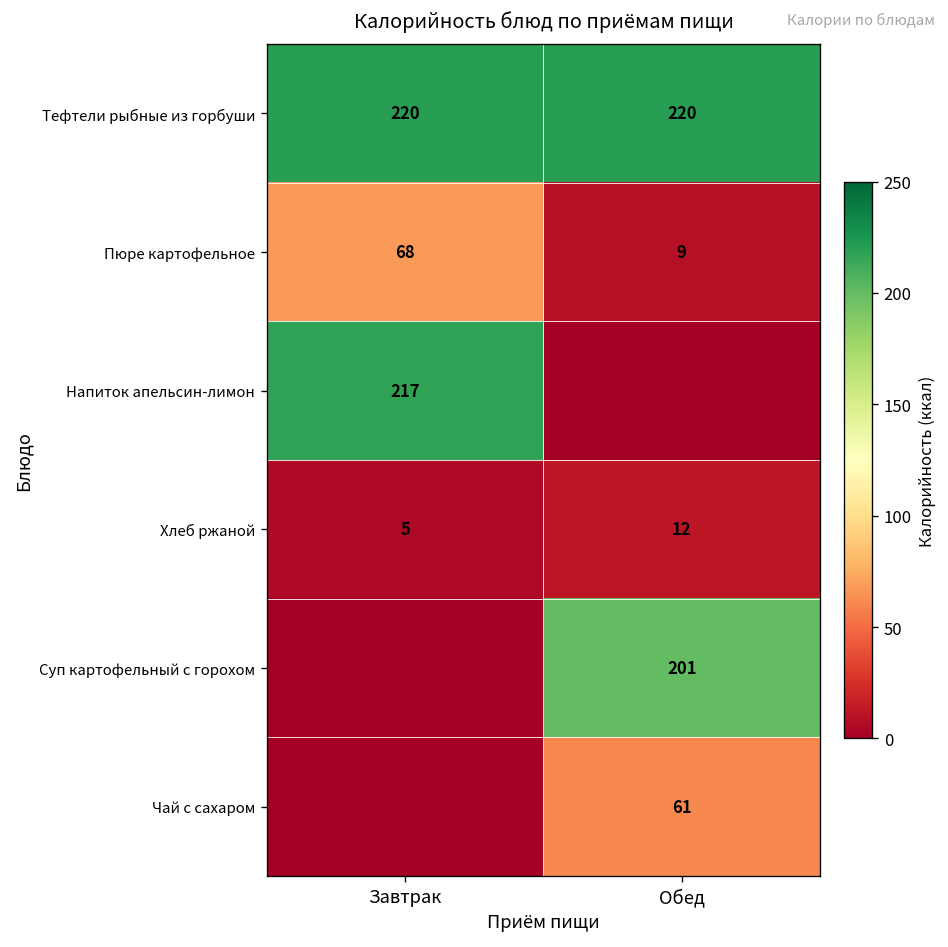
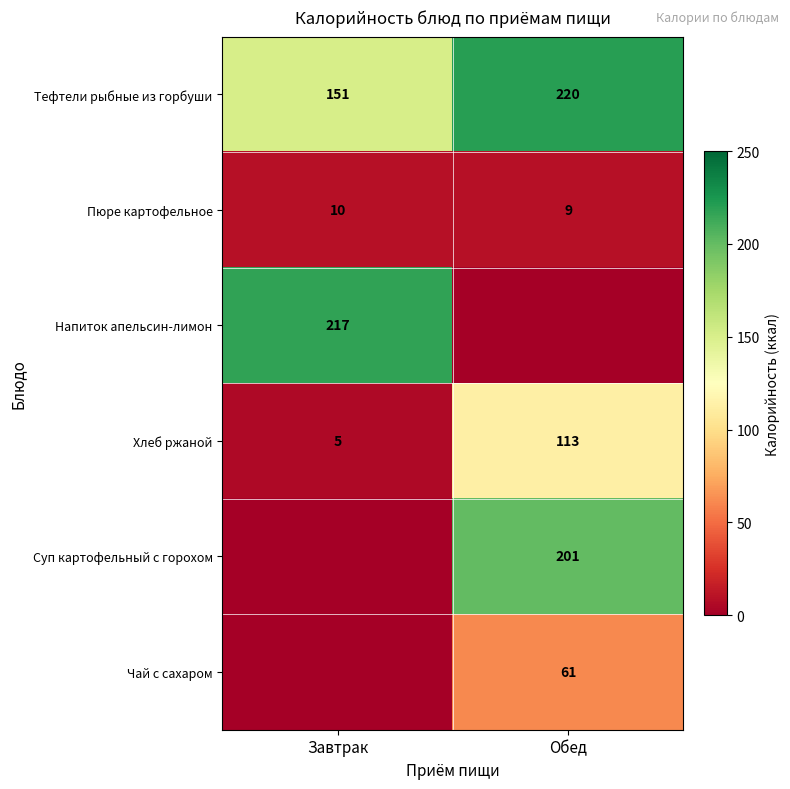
Тефтели рыбные из горбуши, Завтрак: 220 -> 151
Пюре картофельное, Завтрак: 68 -> 10
Хлеб ржаной, Обед: 12 -> 113
